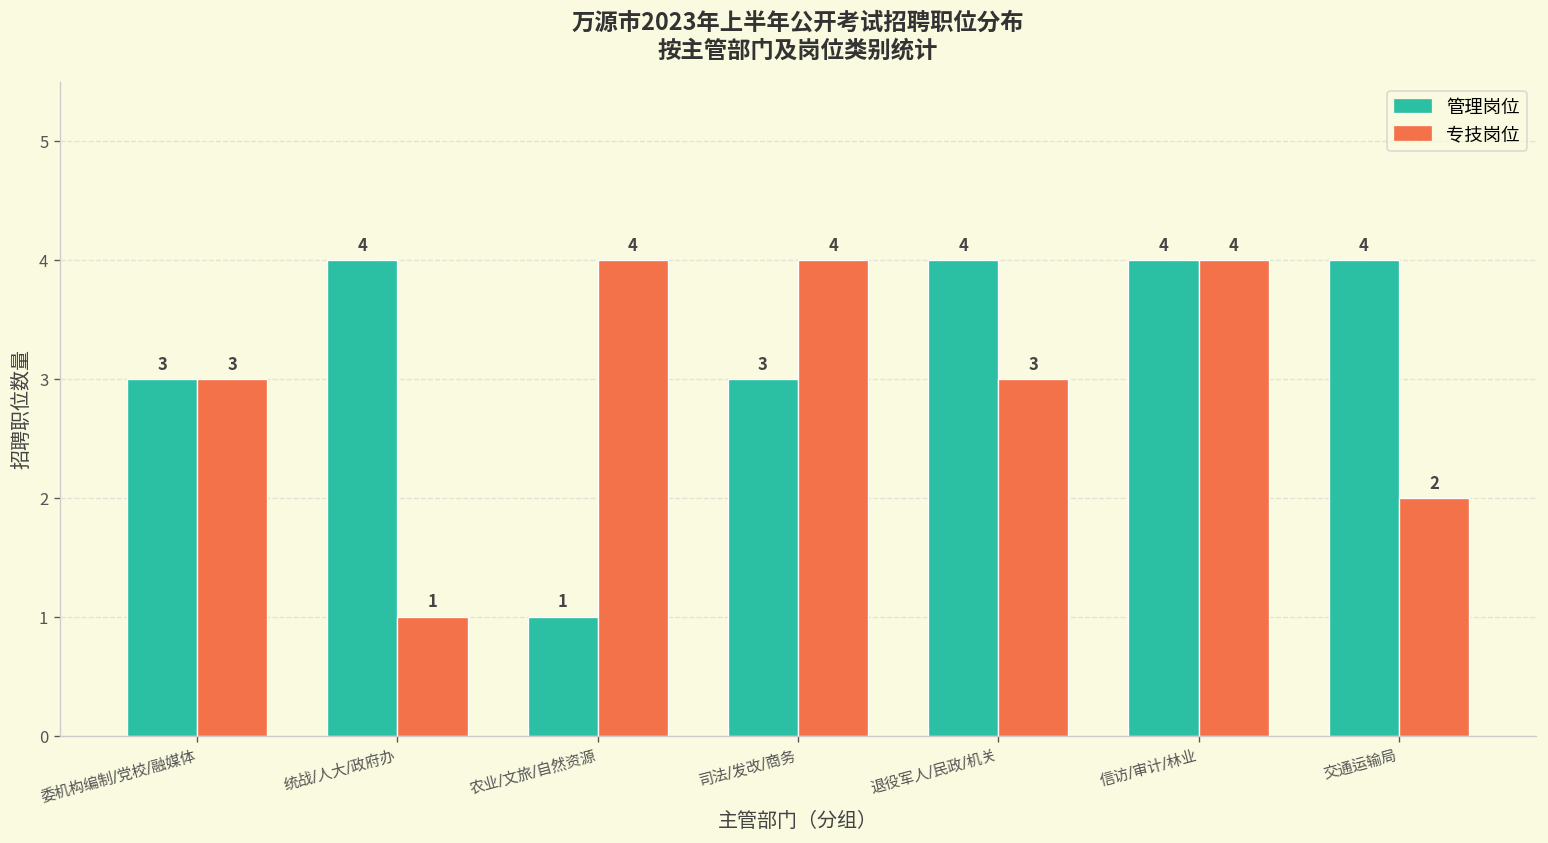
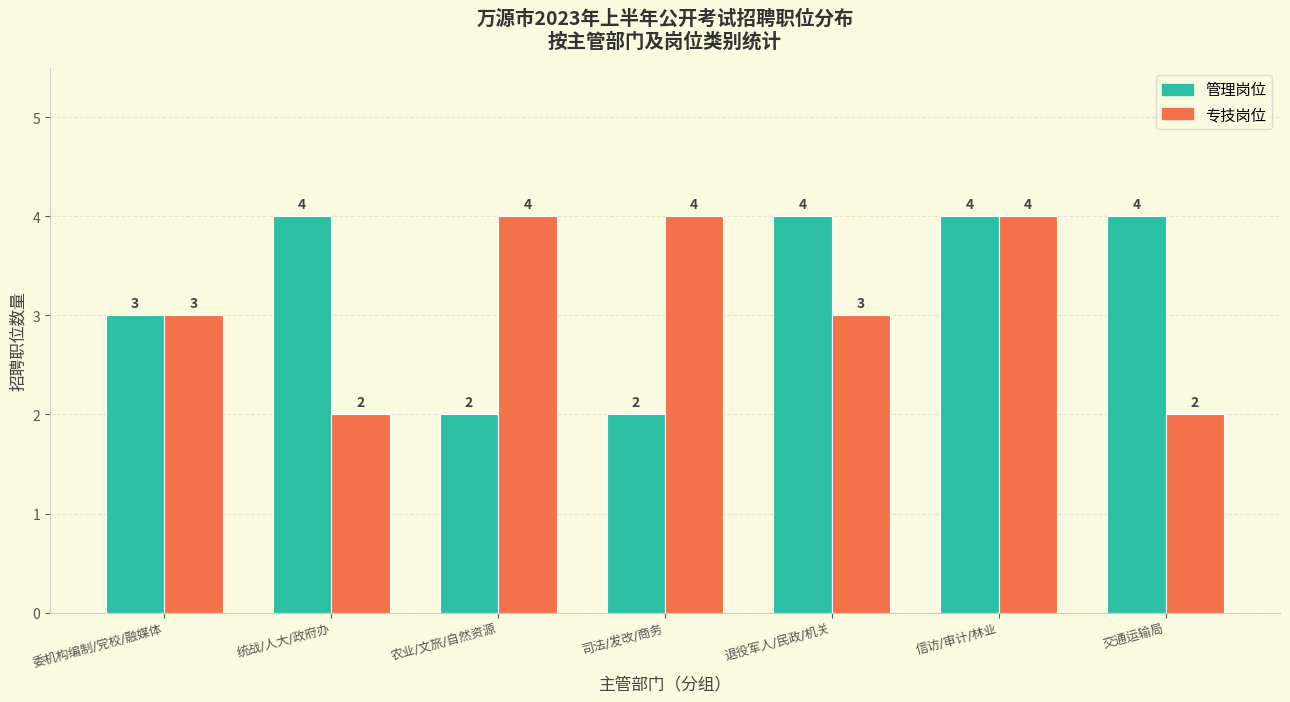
专技岗位, 统战/人大/政府办: 1 -> 2
管理岗位, 农业/文旅/自然资源: 1 -> 2
管理岗位, 司法/发改/商务: 3 -> 2
